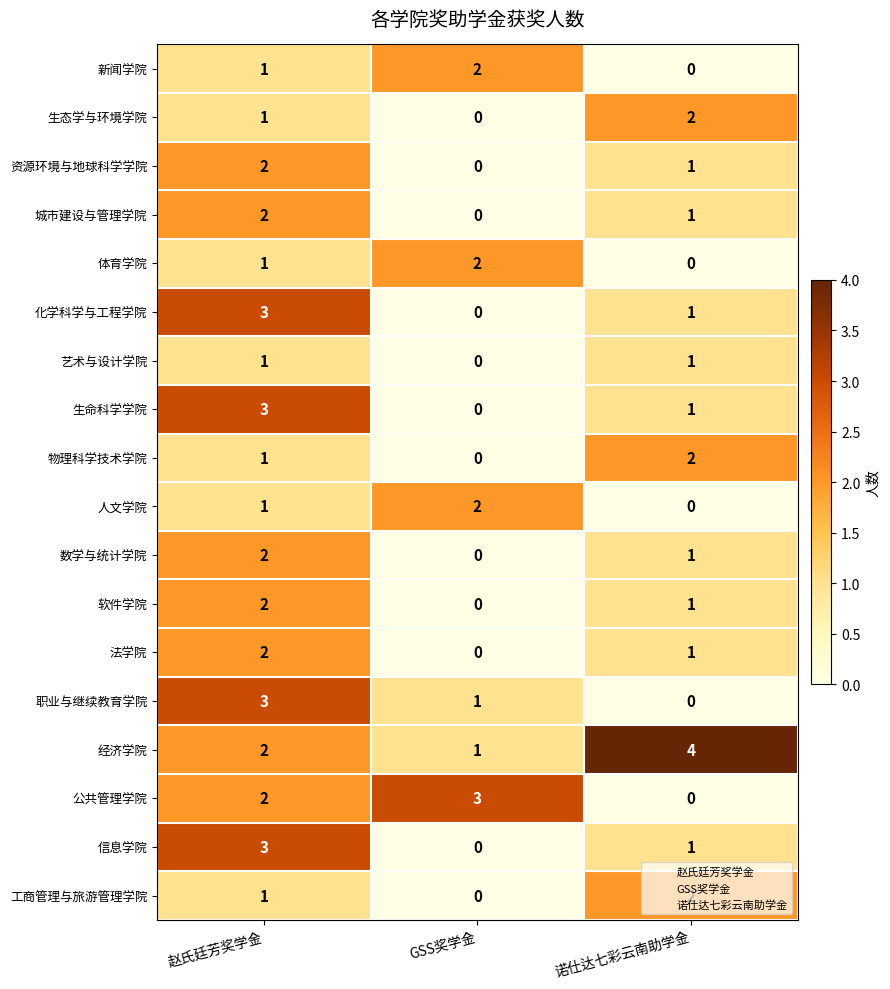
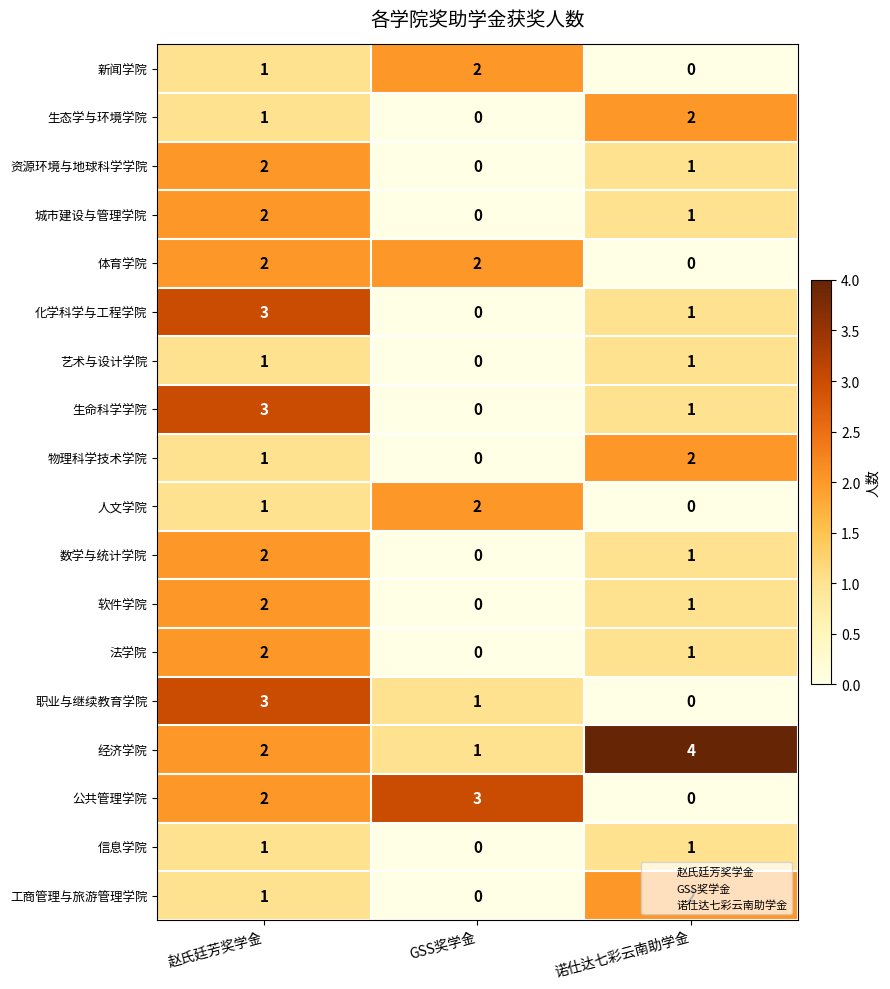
体育学院, 赵氏廷芳奖学金: 1 -> 2
信息学院, 赵氏廷芳奖学金: 3 -> 1
